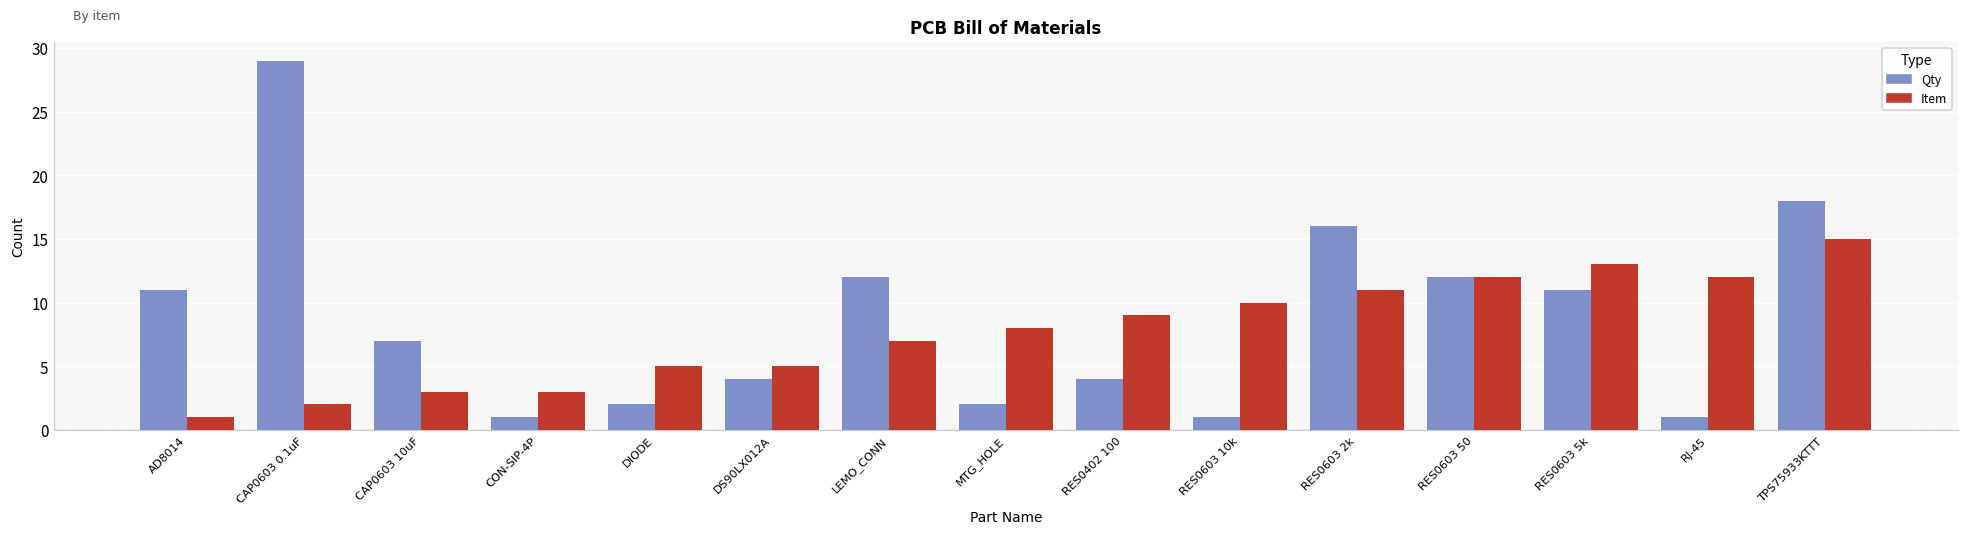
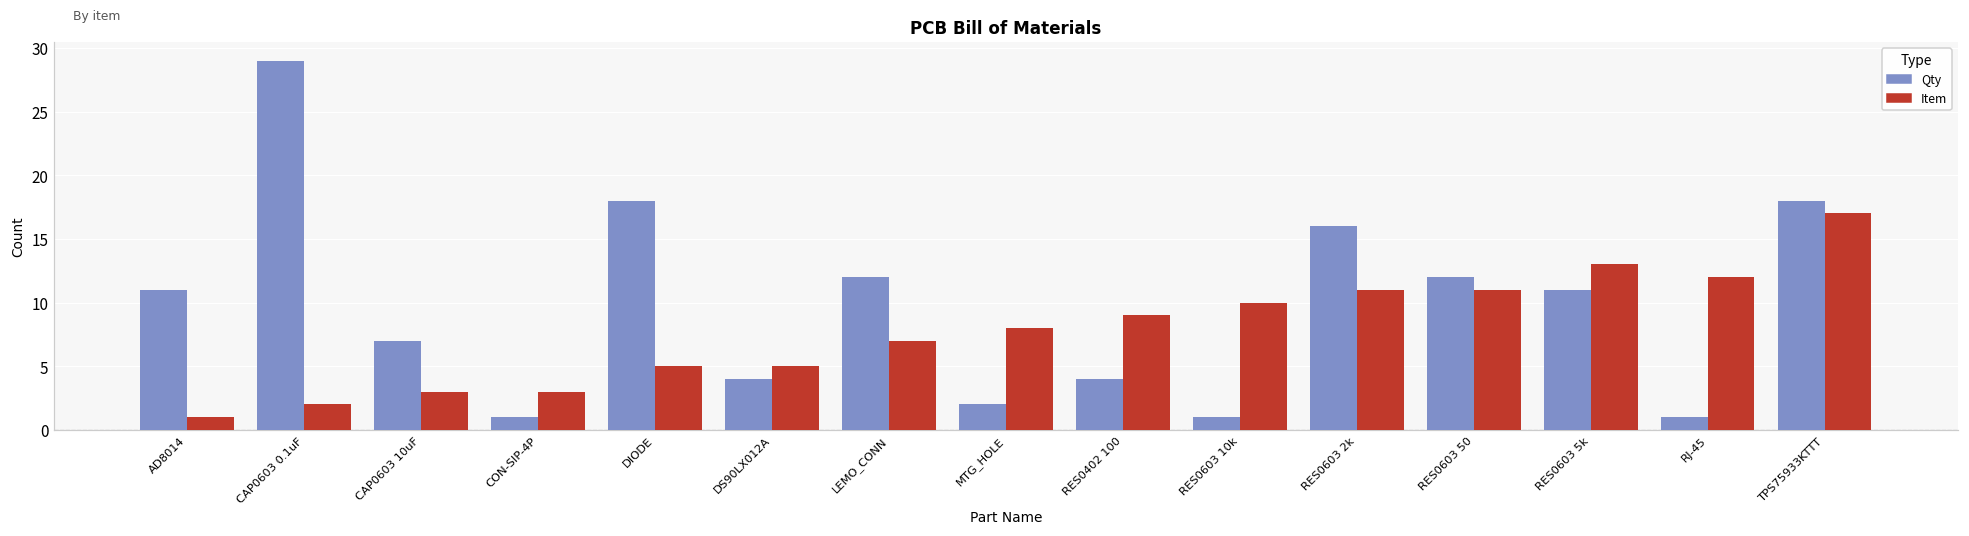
Qty, DIODE: 2 -> 18
Item, RES0603 50: 12 -> 11
Item, TPS75933KTTT: 15 -> 17
